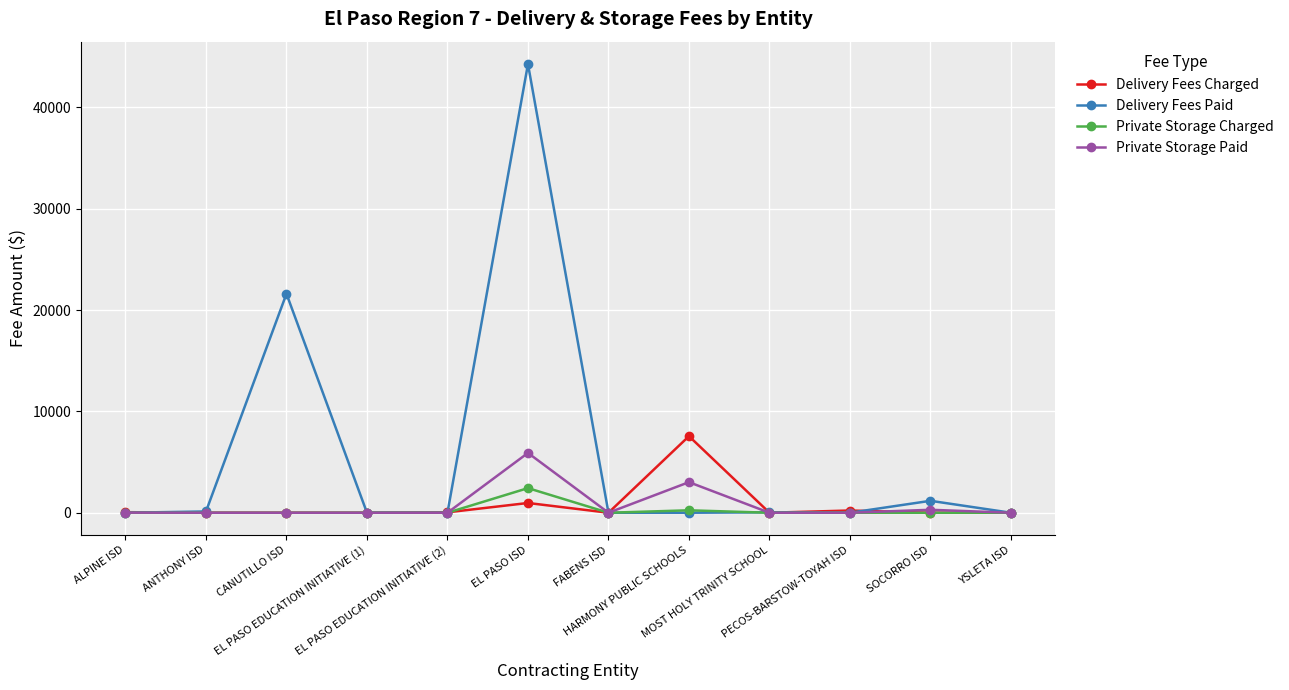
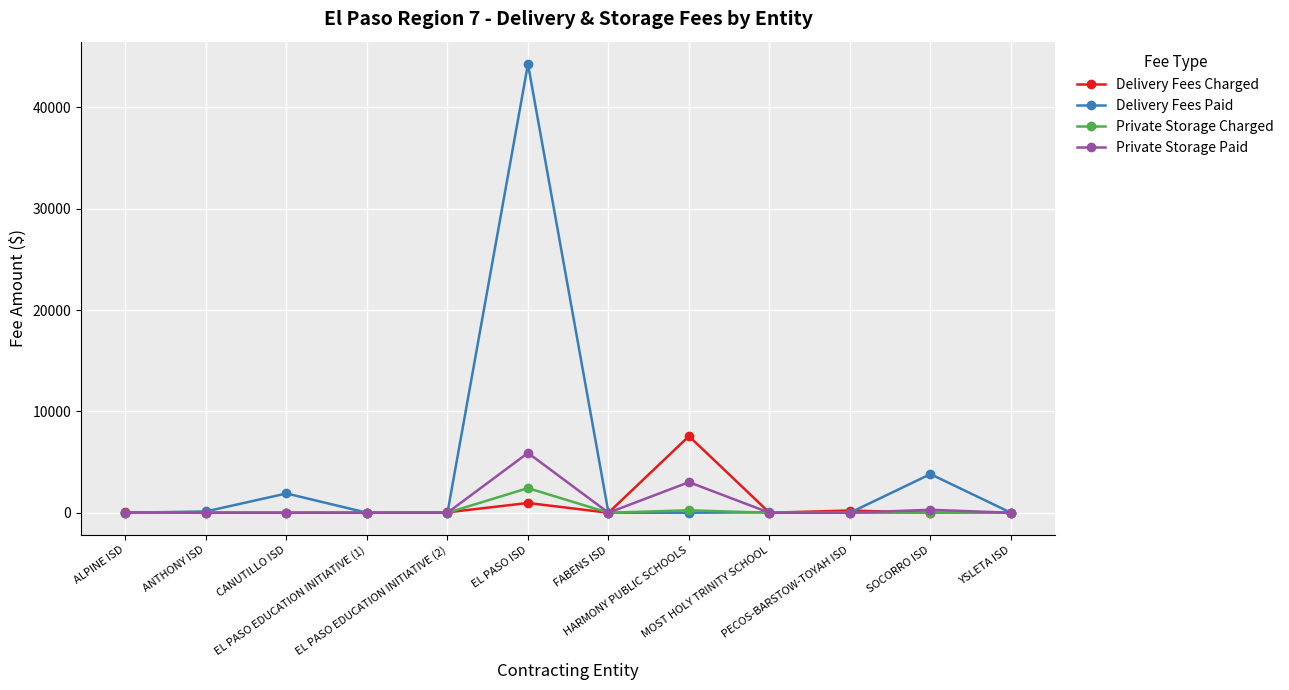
Delivery Fees Paid, CANUTILLO ISD: 21600 -> 1900
Delivery Fees Paid, SOCORRO ISD: 1200 -> 3800
